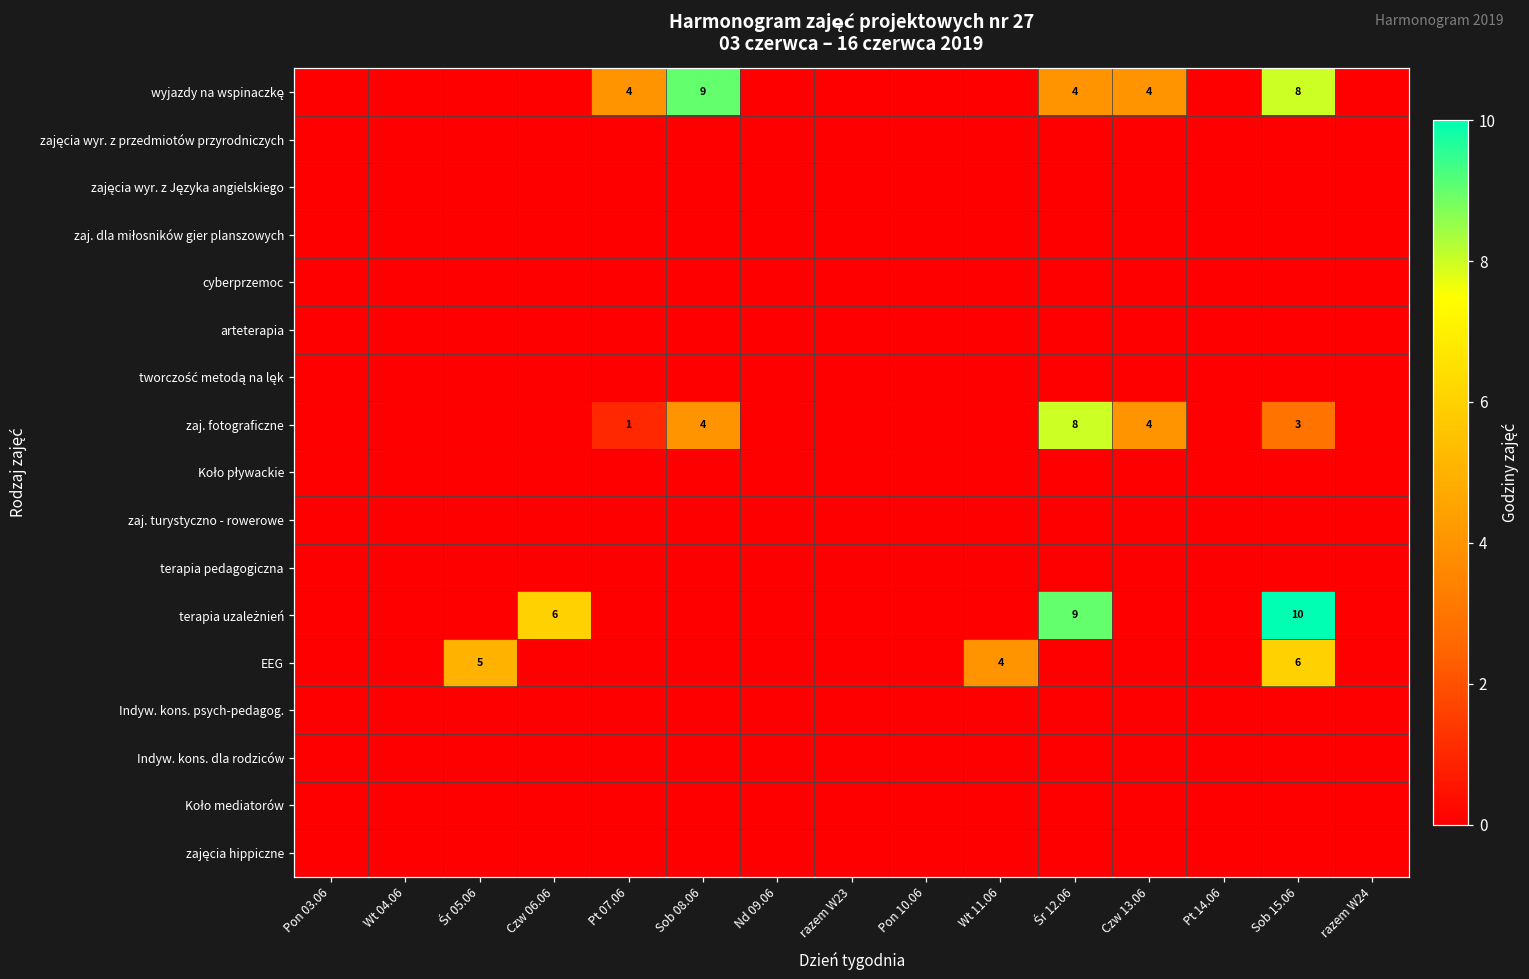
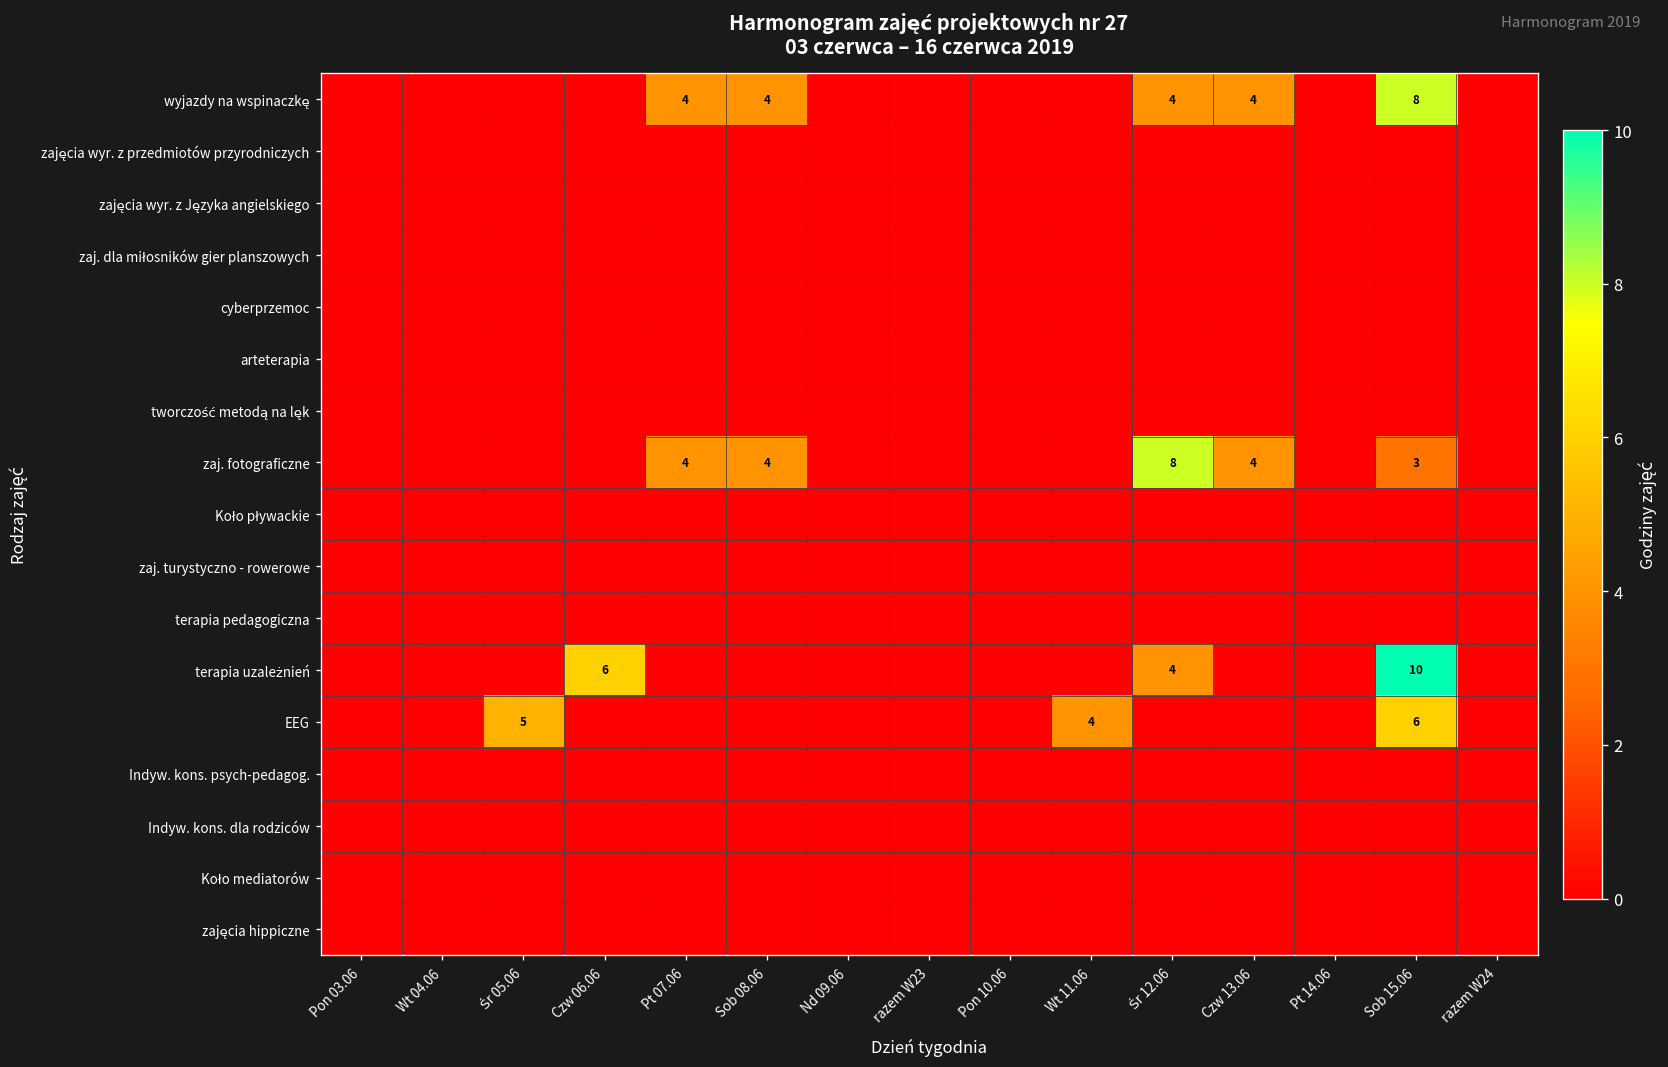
wyjazdy na wspinaczkę, Sob 08.06: 9 -> 4
zaj. fotograficzne, Pt 07.06: 1 -> 4
terapia uzależnień, Śr 12.06: 9 -> 4
